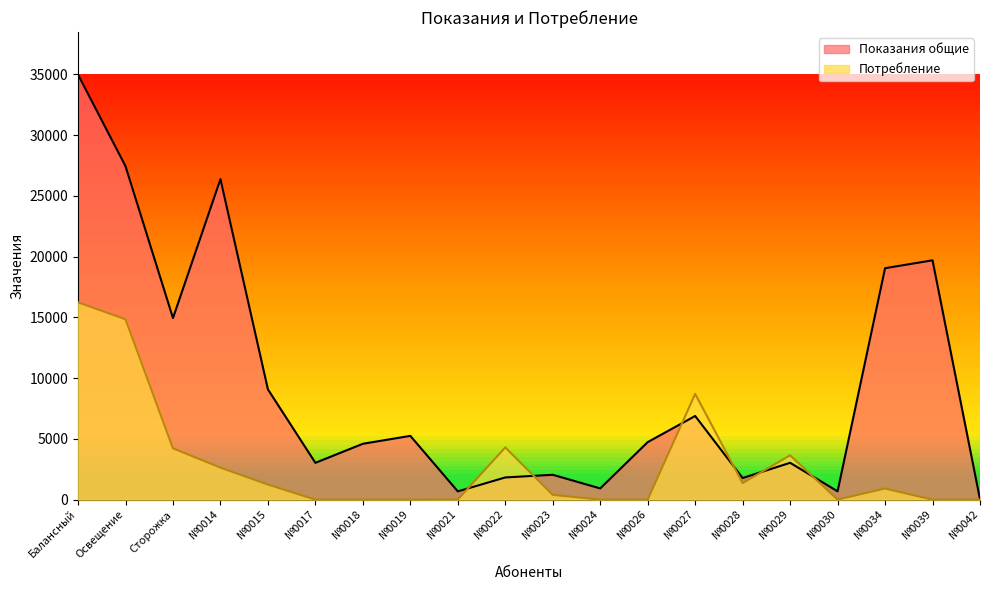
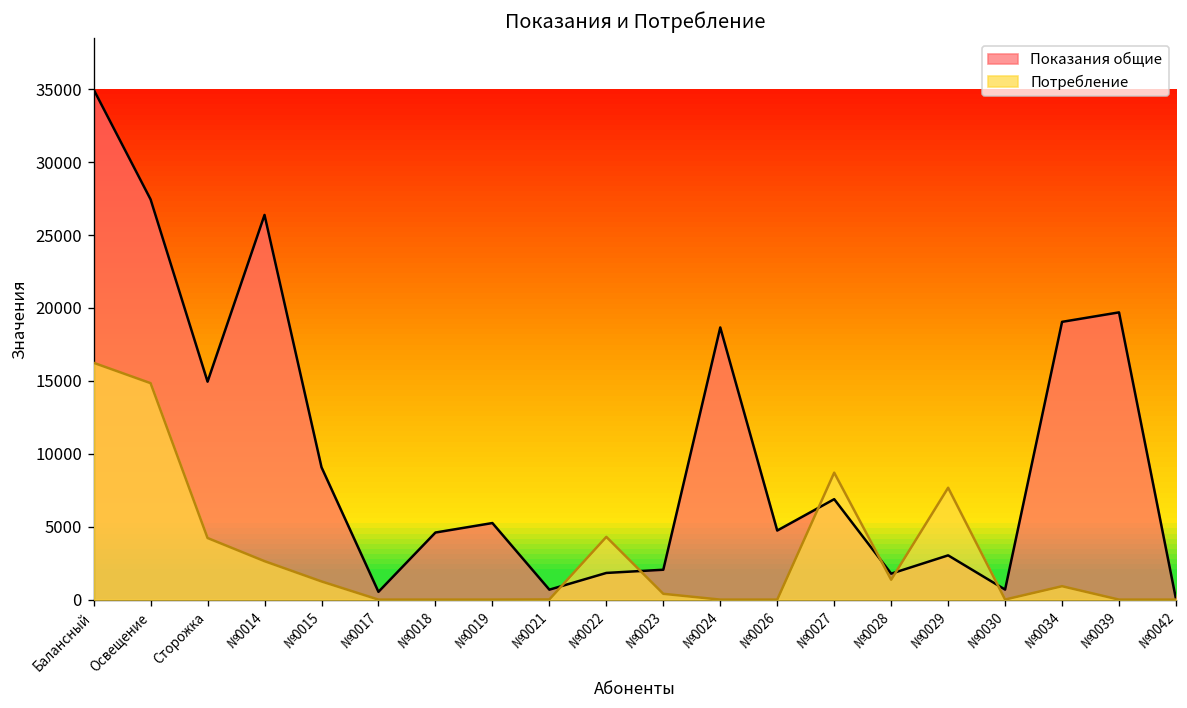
Показания общие, №0017: 3000 -> 500
Показания общие, №0024: 900 -> 18700
Потребление, №0029: 3700 -> 7700
